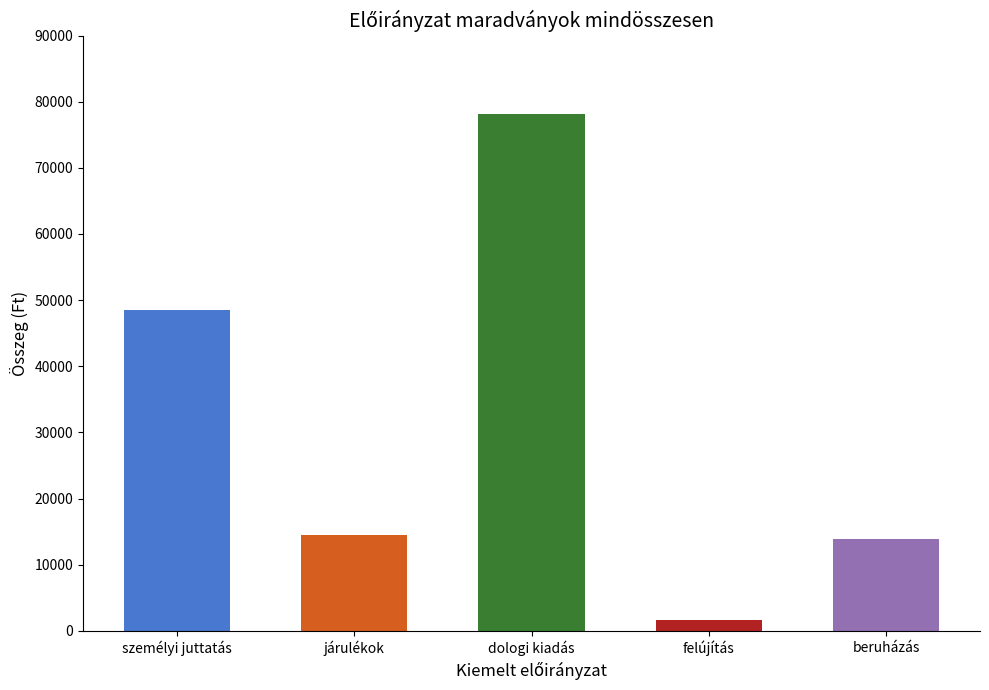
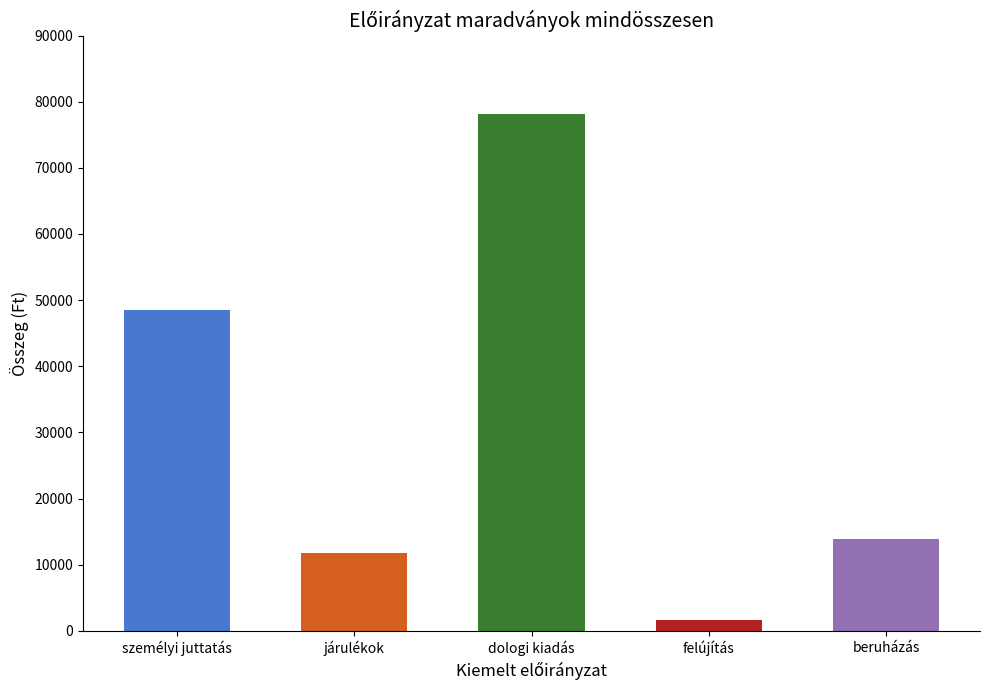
járulékok: 14000 -> 12000
